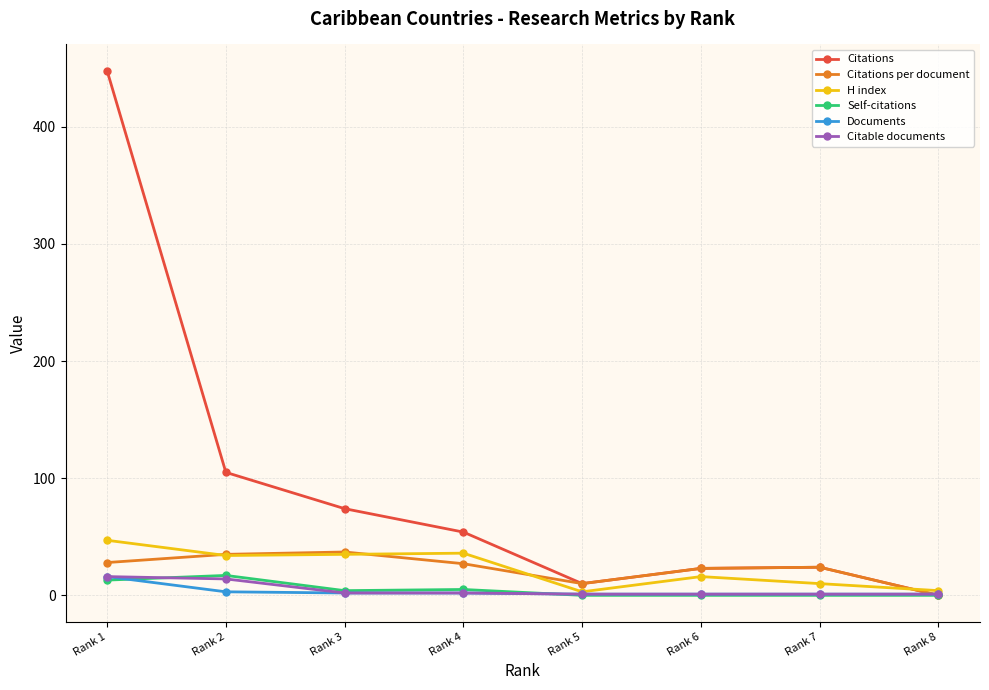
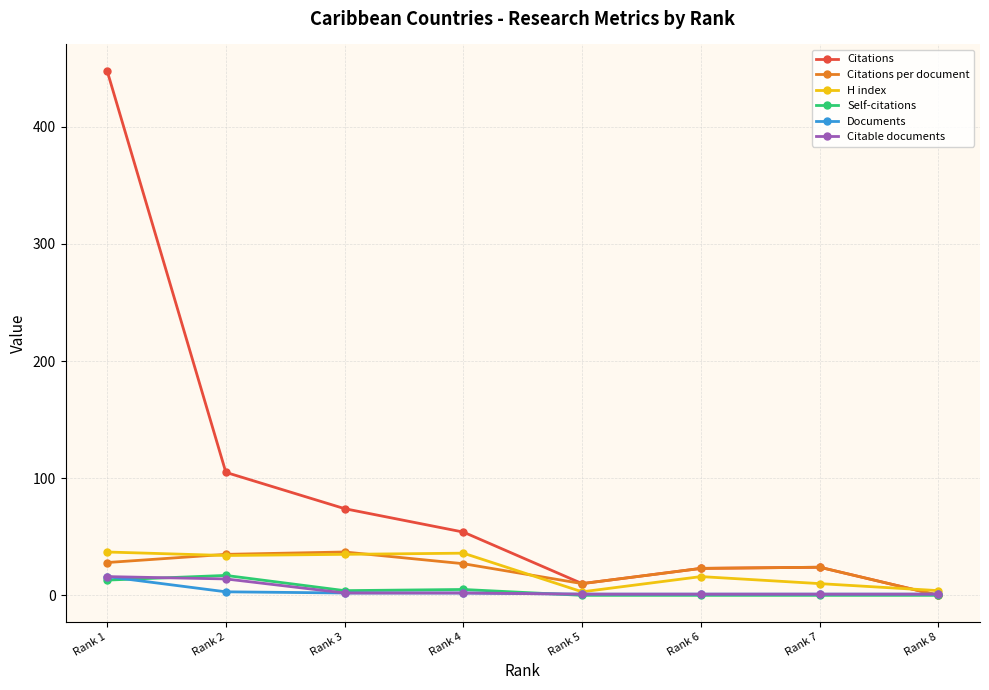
H index, Rank 1: 47 -> 37
